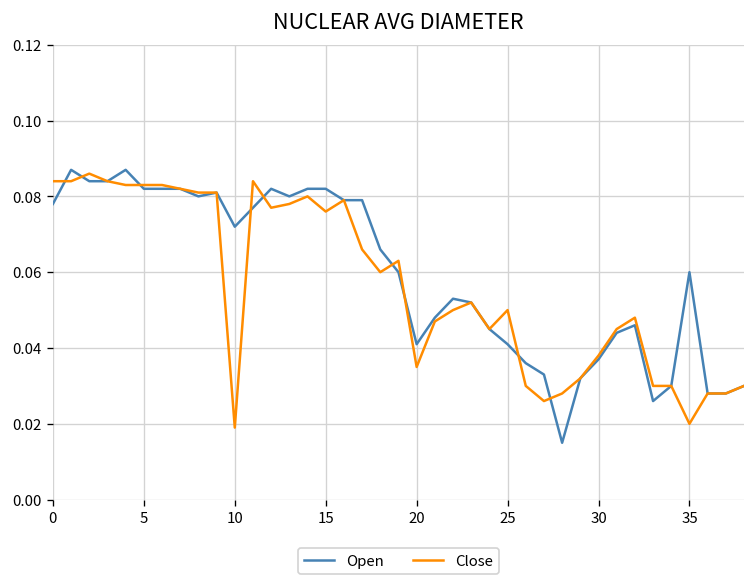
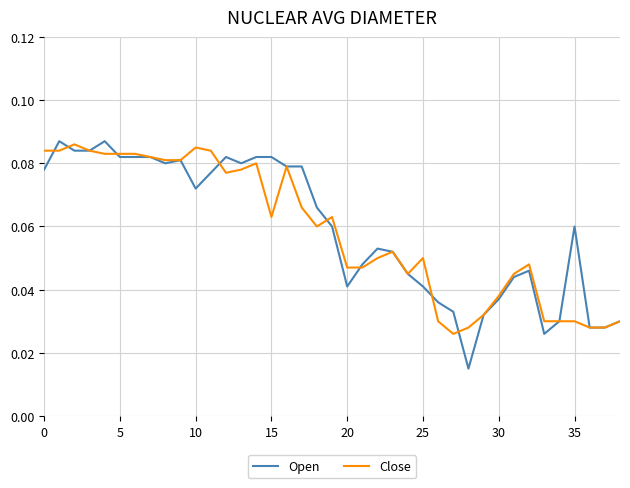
Close, 10: 0.019 -> 0.085
Close, 15: 0.076 -> 0.063
Close, 20: 0.035 -> 0.047
Close, 35: 0.02 -> 0.03
